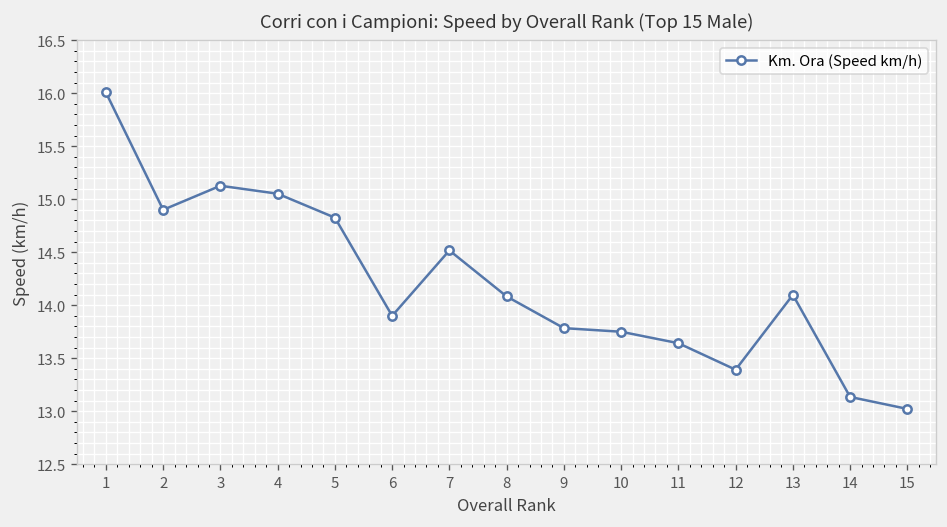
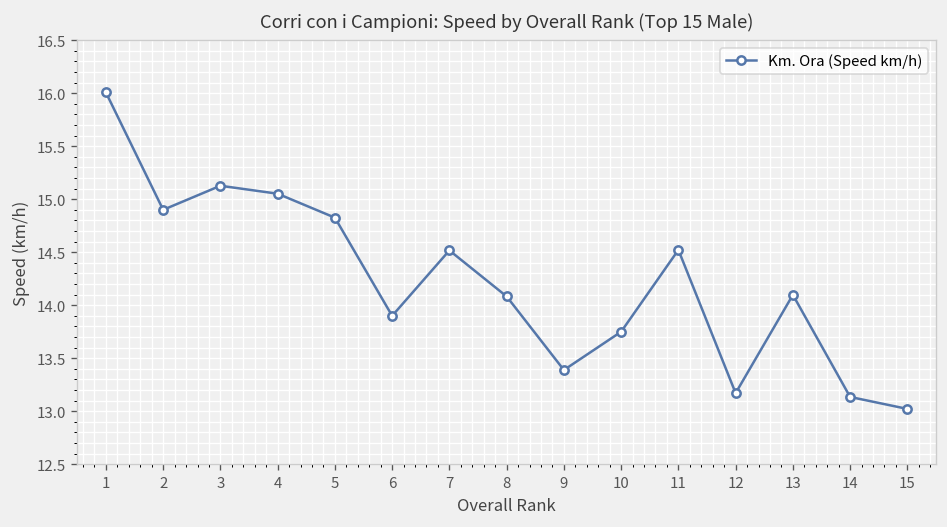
9: 13.8 -> 13.4
11: 13.6 -> 14.5
12: 13.4 -> 13.2
